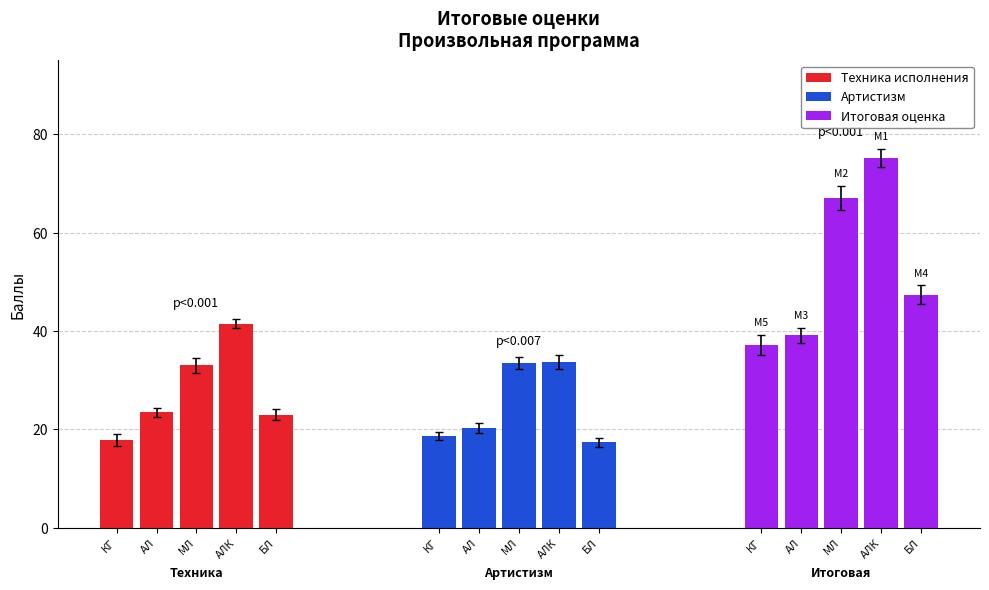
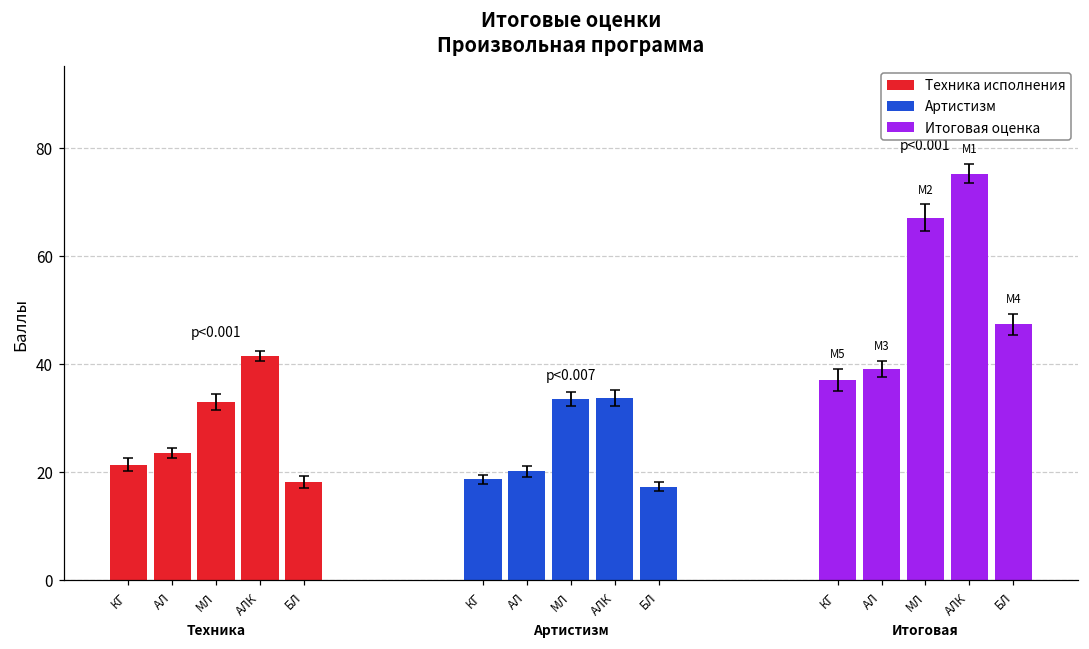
Техника исполнения, КГ: 18 -> 21
Техника исполнения, БЛ: 23 -> 18
